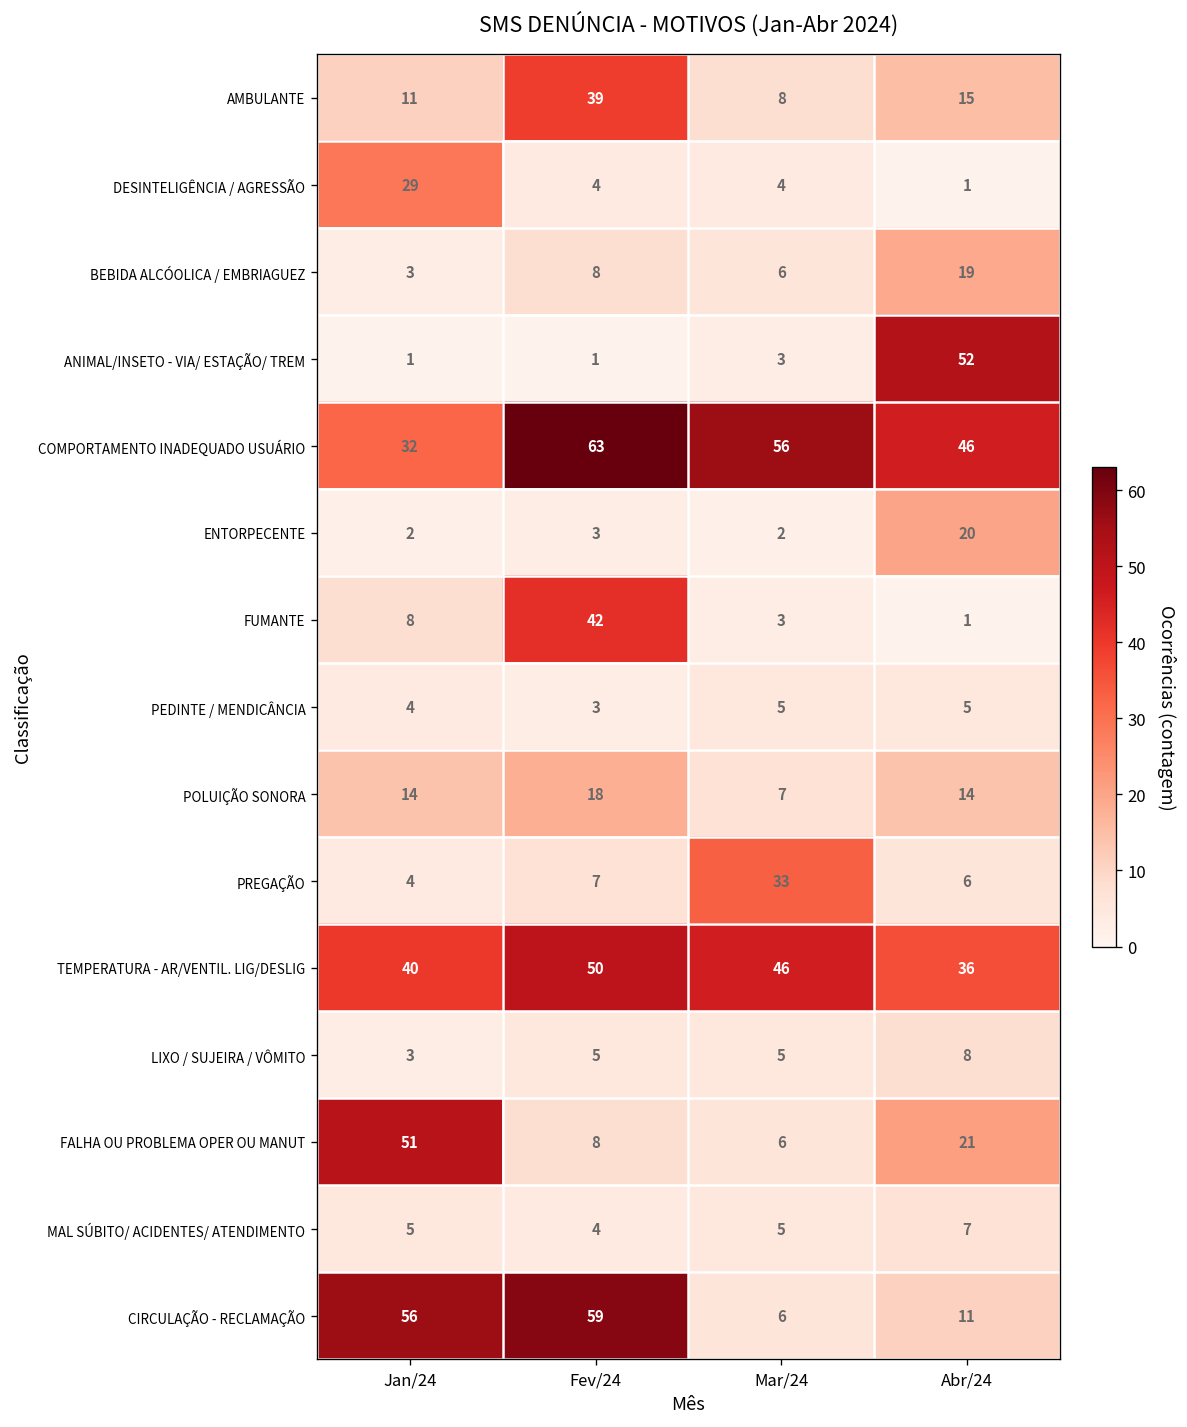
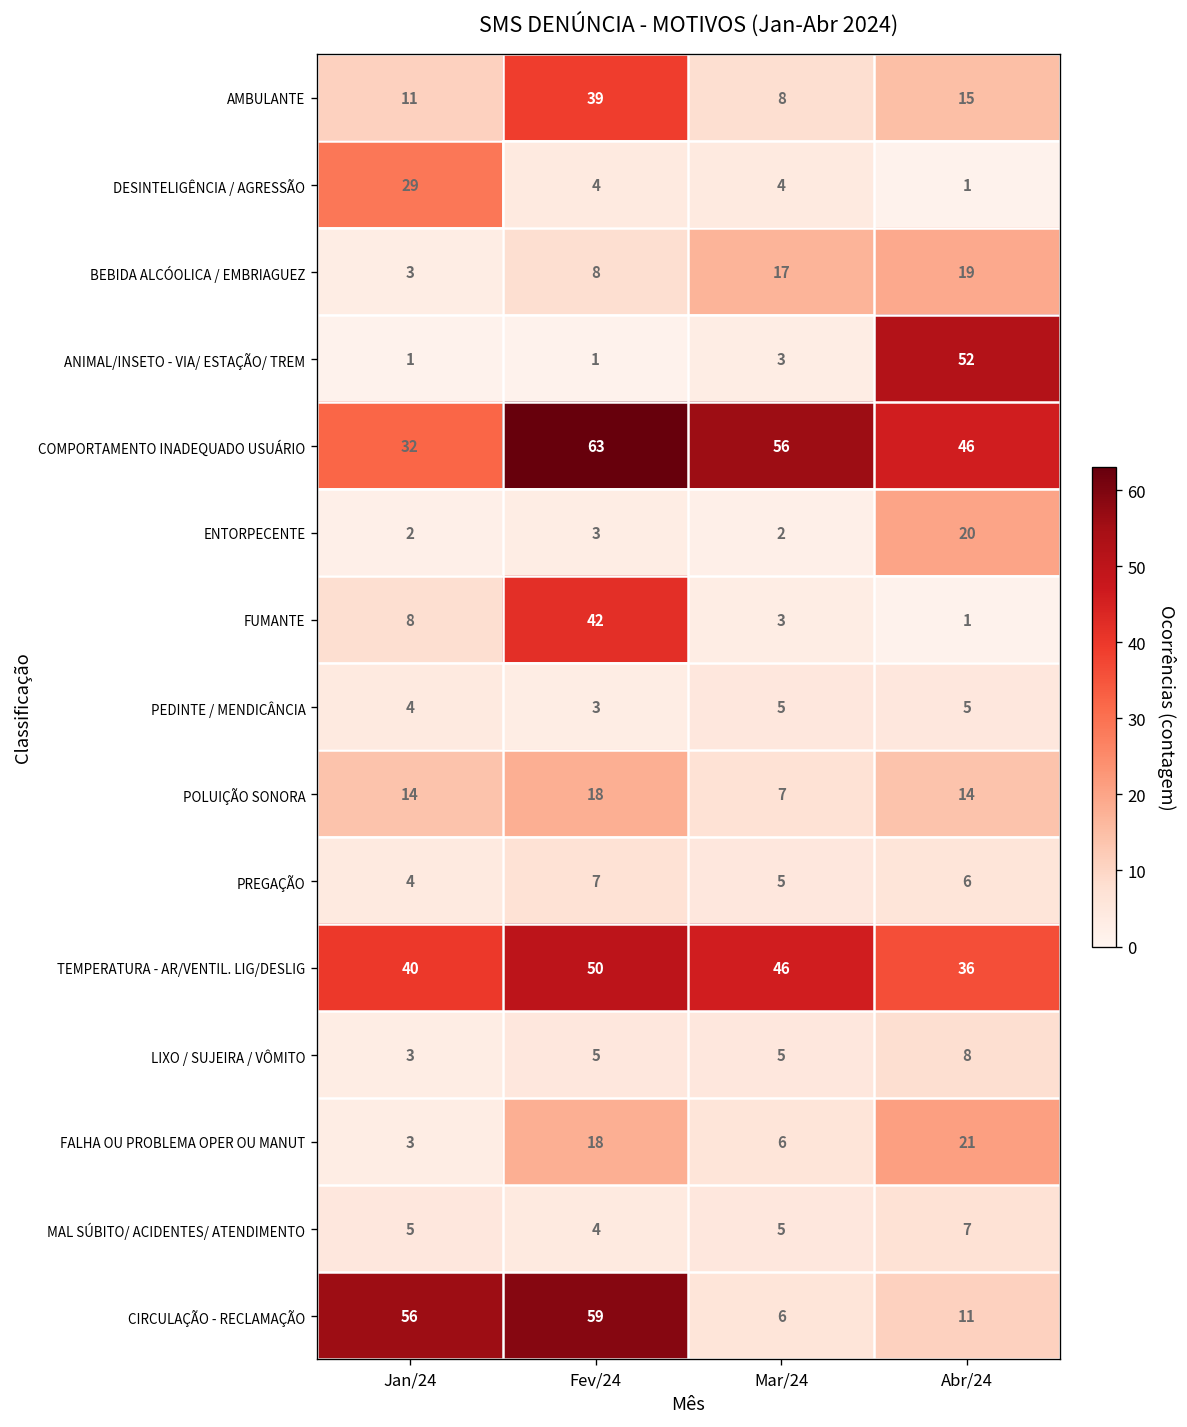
BEBIDA ALCÓOLICA / EMBRIAGUEZ, Mar/24: 6 -> 17
PREGAÇÃO, Mar/24: 33 -> 5
FALHA OU PROBLEMA OPER OU MANUT, Jan/24: 51 -> 3
FALHA OU PROBLEMA OPER OU MANUT, Fev/24: 8 -> 18
